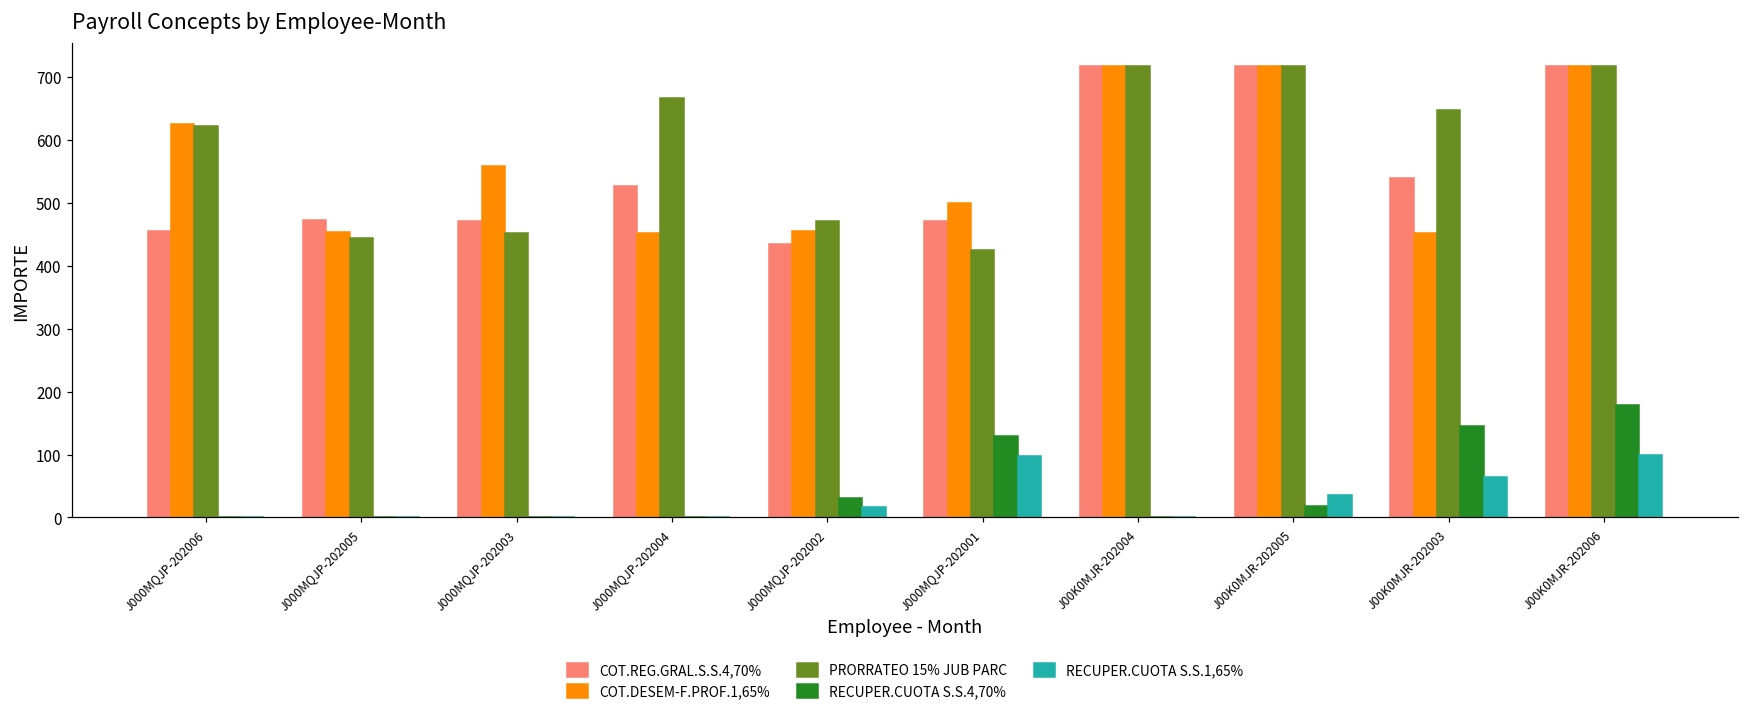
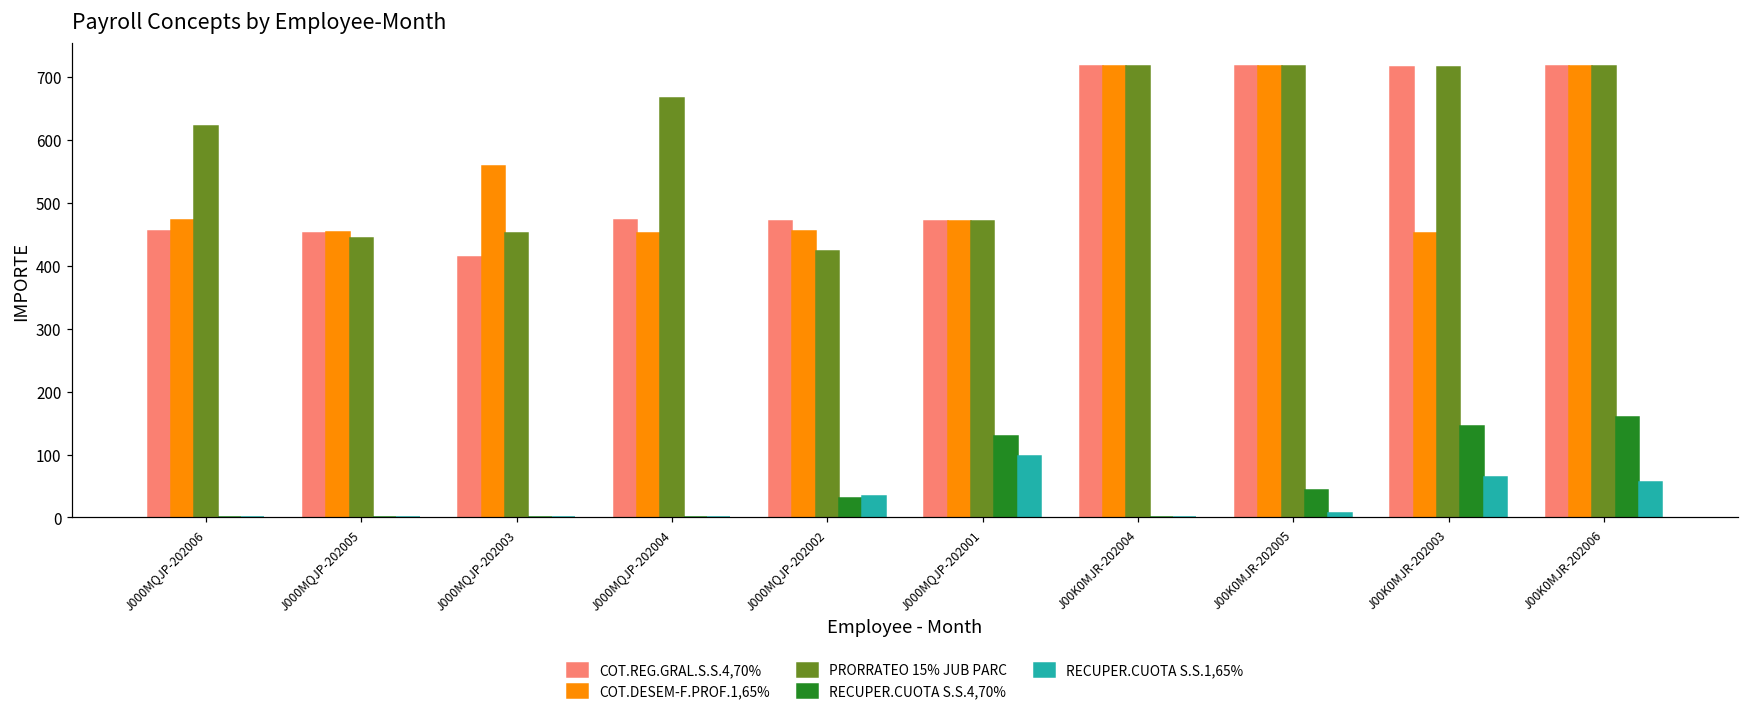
COT.DESEM-F.PROF.1,65%, J000MQJP-202006: 630 -> 470
COT.REG.GRAL.S.S.4,70%, J000MQJP-202005: 470 -> 450
COT.REG.GRAL.S.S.4,70%, J000MQJP-202003: 470 -> 410
COT.REG.GRAL.S.S.4,70%, J000MQJP-202004: 530 -> 470
COT.REG.GRAL.S.S.4,70%, J000MQJP-202002: 440 -> 470
PRORRATEO 15% JUB PARC, J000MQJP-202002: 470 -> 420
RECUPER.CUOTA S.S.1,65%, J000MQJP-202002: 20 -> 30
COT.DESEM-F.PROF.1,65%, J000MQJP-202001: 500 -> 470
PRORRATEO 15% JUB PARC, J000MQJP-202001: 430 -> 470
RECUPER.CUOTA S.S.4,70%, J00K0MJR-202005: 20 -> 40
RECUPER.CUOTA S.S.1,65%, J00K0MJR-202005: 40 -> 10
COT.REG.GRAL.S.S.4,70%, J00K0MJR-202003: 540 -> 720
PRORRATEO 15% JUB PARC, J00K0MJR-202003: 650 -> 720
RECUPER.CUOTA S.S.4,70%, J00K0MJR-202006: 180 -> 160
RECUPER.CUOTA S.S.1,65%, J00K0MJR-202006: 100 -> 60
